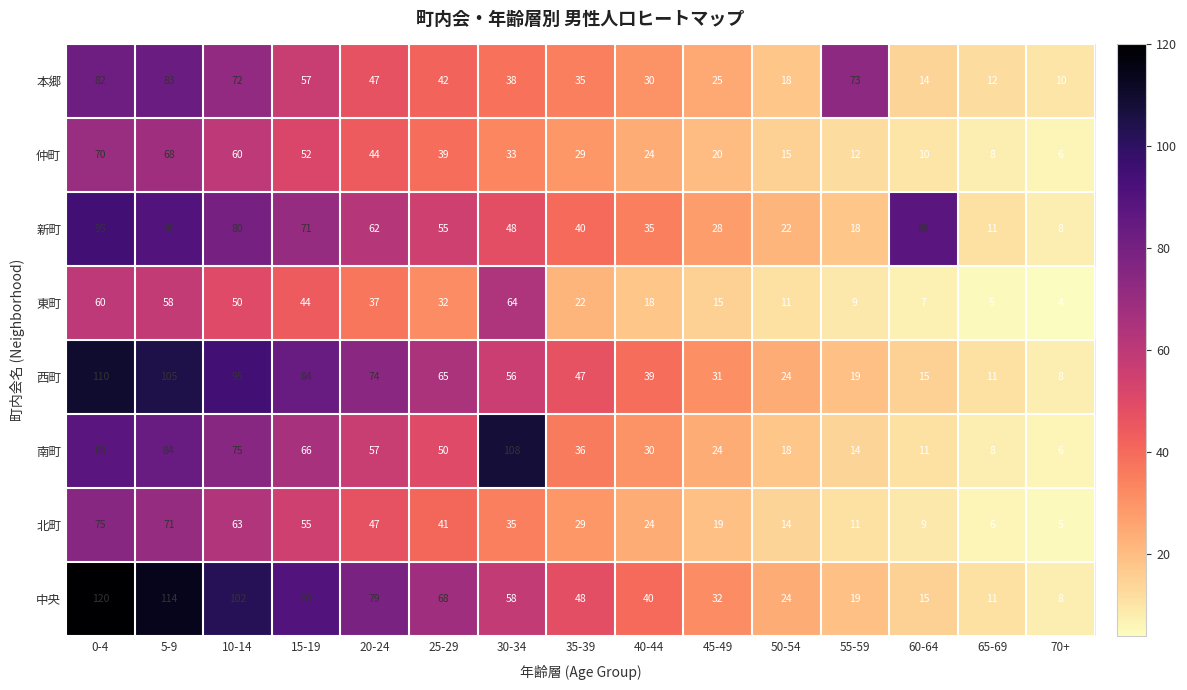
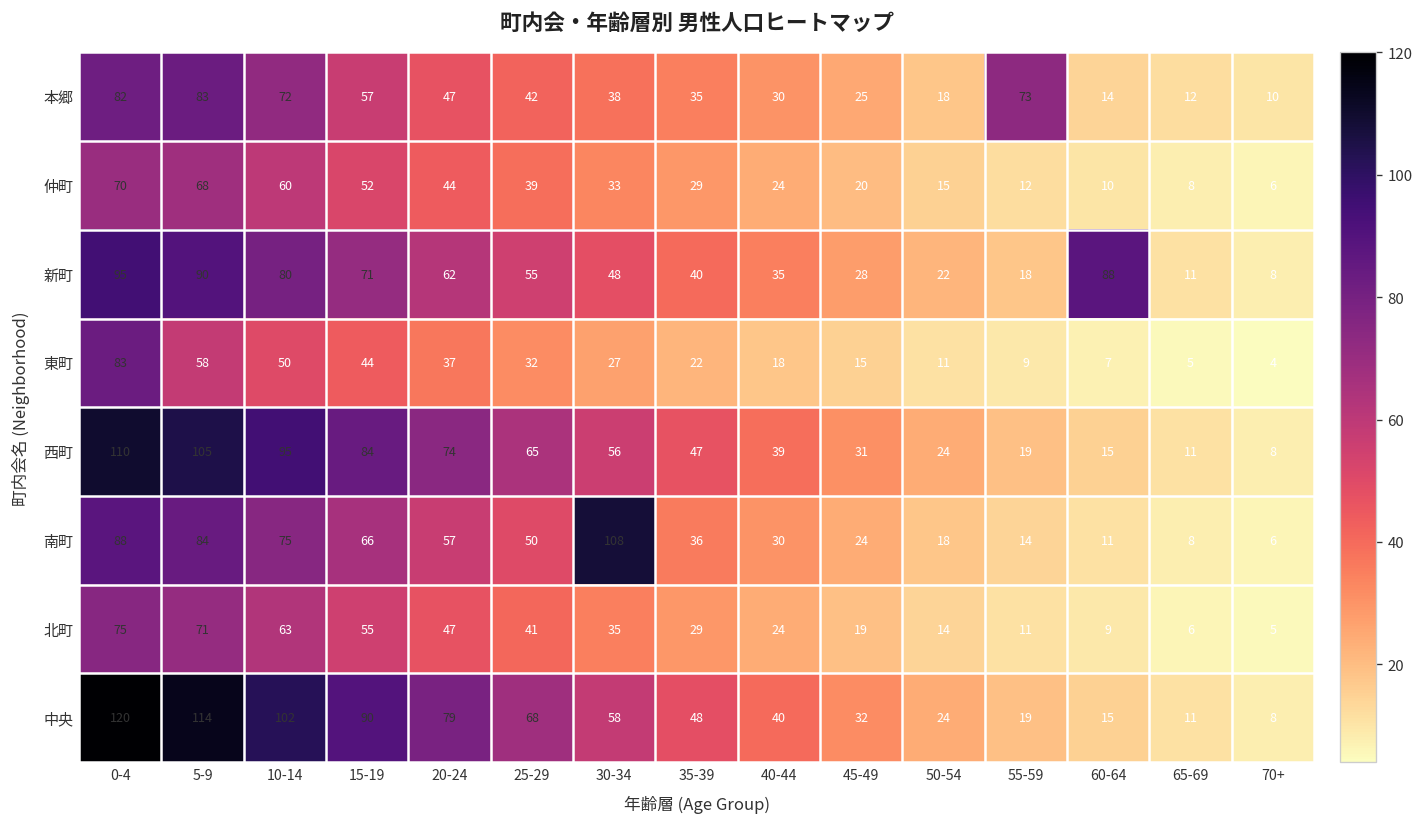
東町, 0-4: 60 -> 83
東町, 30-34: 64 -> 27
